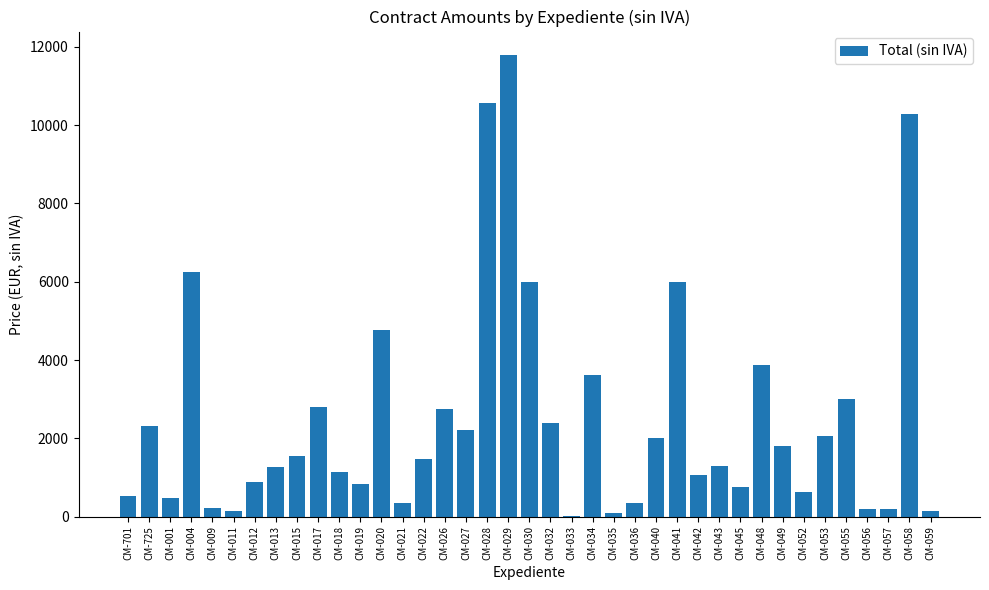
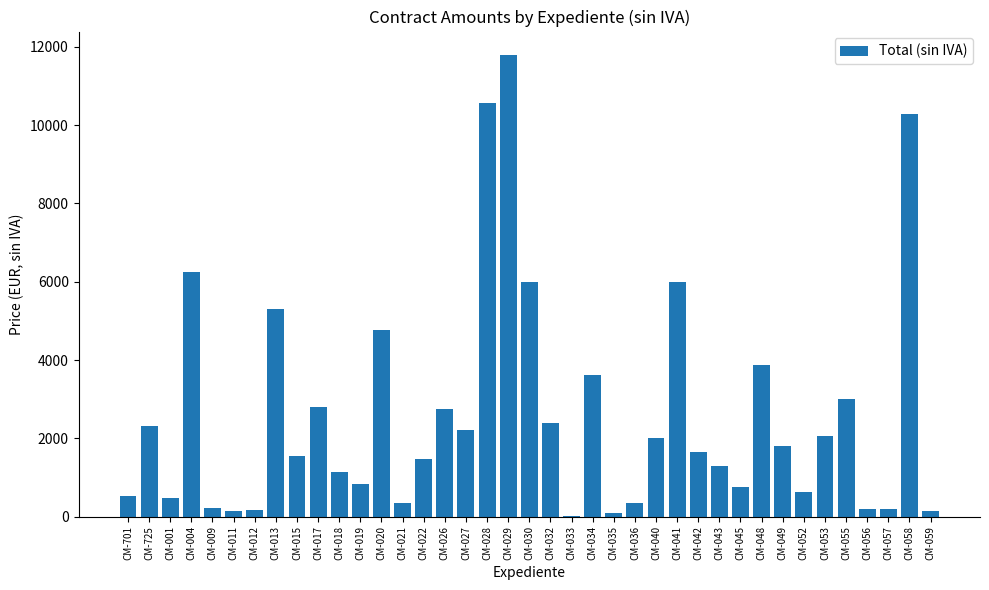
CM-012: 900 -> 200
CM-013: 1300 -> 5300
CM-042: 1100 -> 1600
